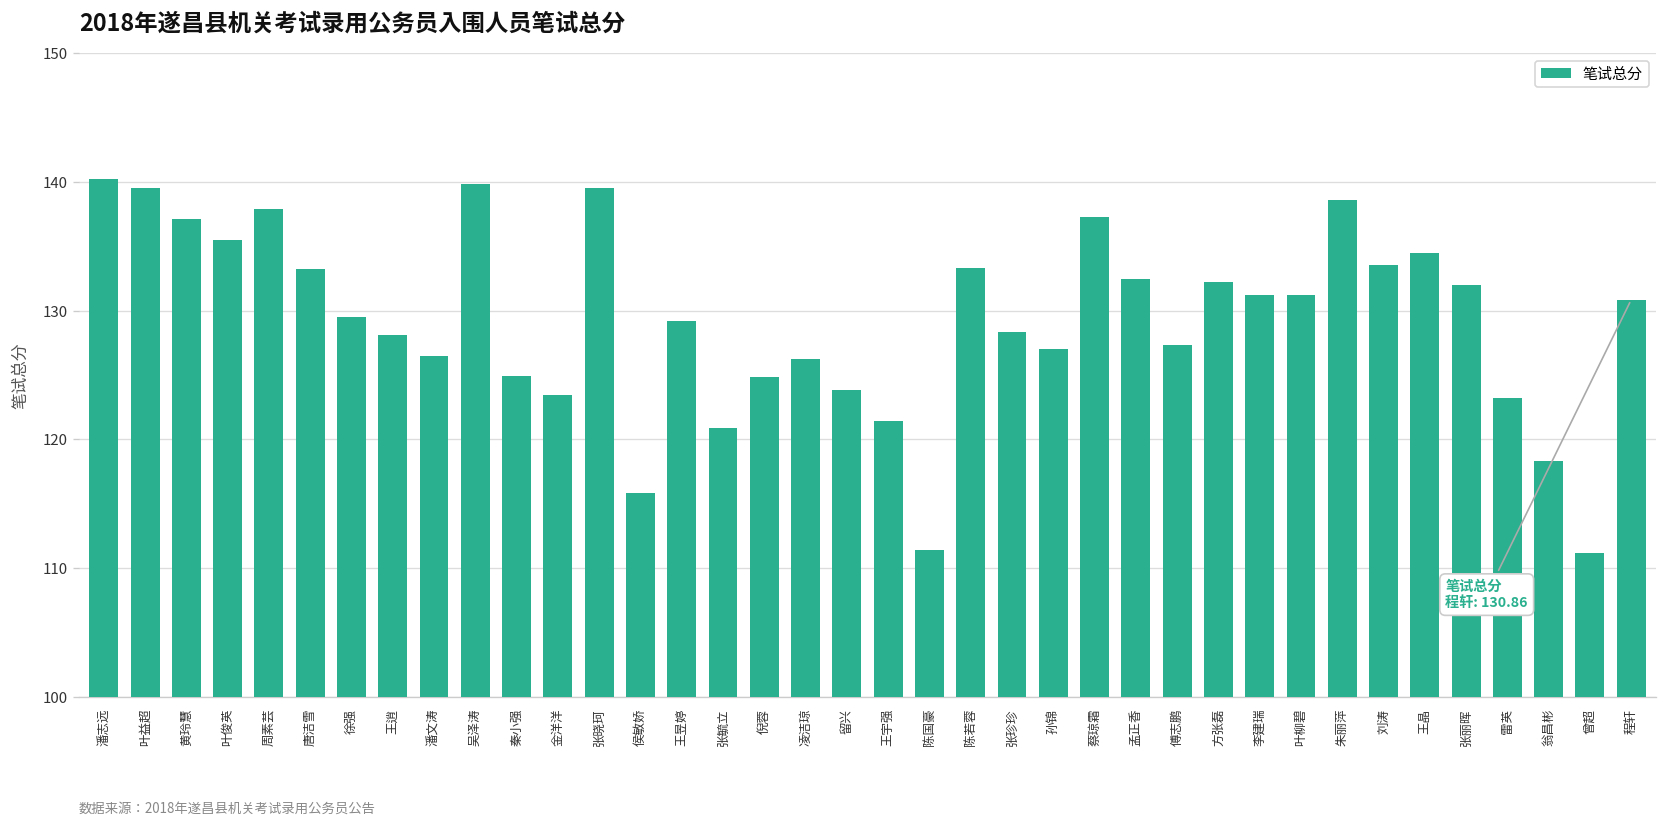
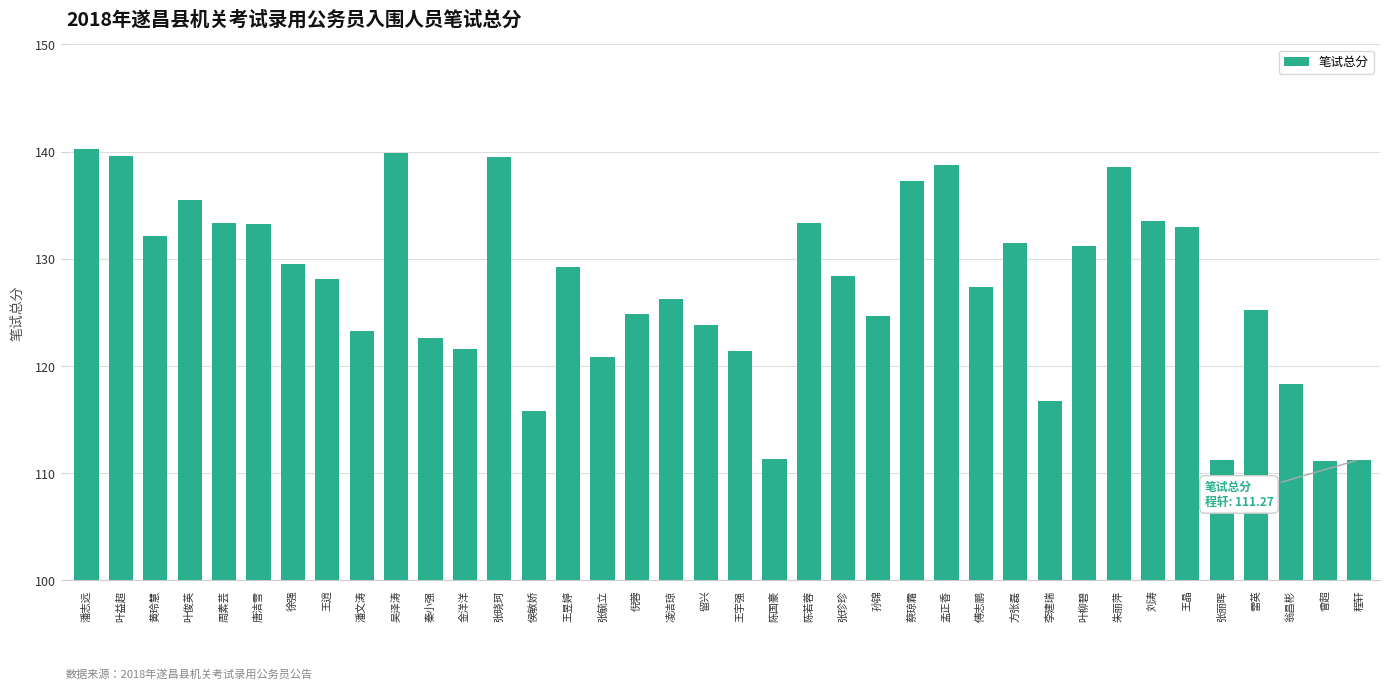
黄玲慧: 137.1 -> 132.1
周素芸: 137.9 -> 133.4
潘文涛: 126.5 -> 123.3
秦小强: 124.9 -> 122.6
金洋洋: 123.4 -> 121.6
孙锦: 127.0 -> 124.7
孟正香: 132.5 -> 138.7
方张磊: 132.2 -> 131.4
李建瑞: 131.2 -> 116.7
王晶: 134.5 -> 133.0
张丽晖: 132.0 -> 111.2
雷英: 123.2 -> 125.2
程轩: 130.86 -> 111.27
